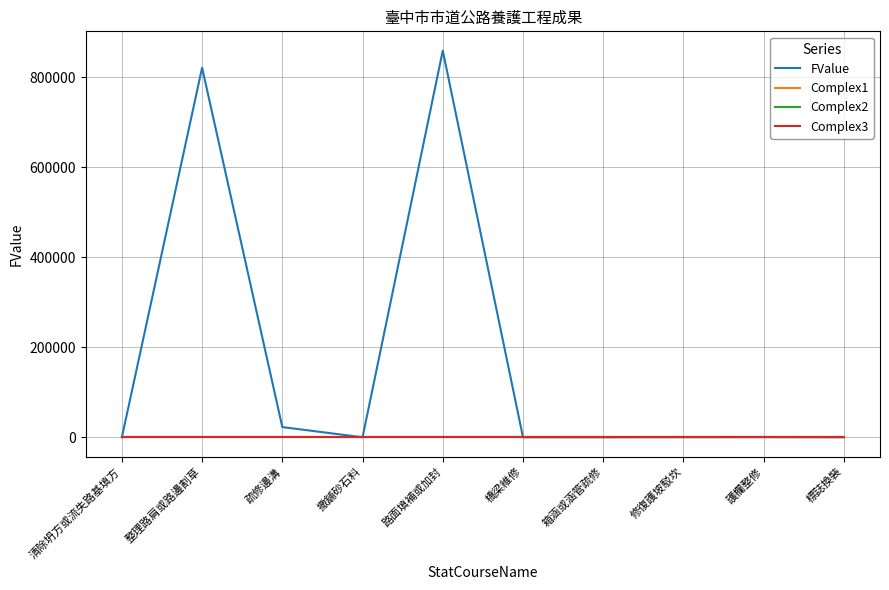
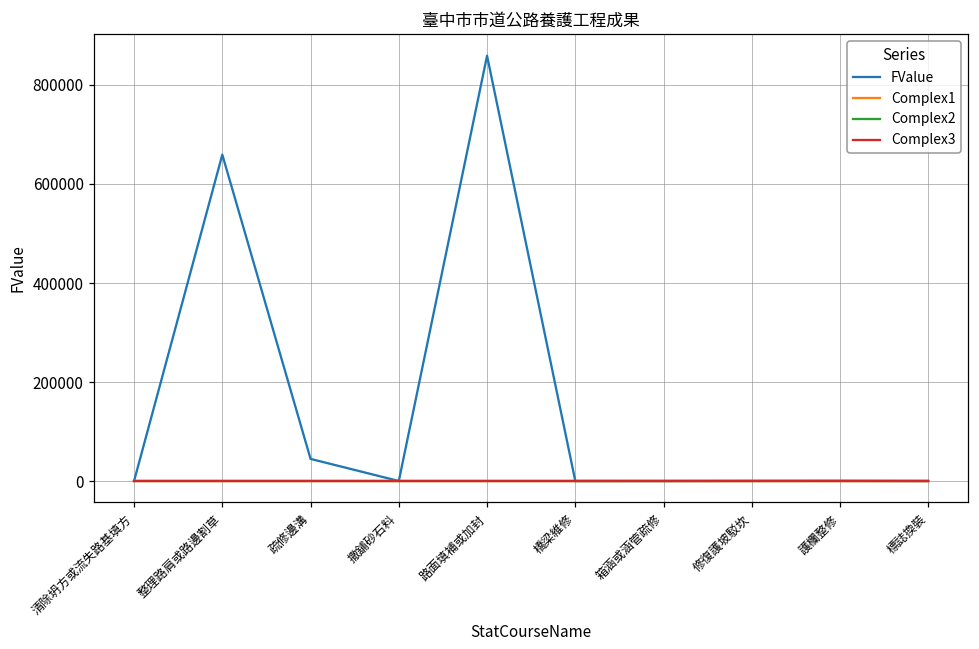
FValue, 整理路肩或路邊割草: 820000 -> 660000
FValue, 疏修邊溝: 20000 -> 40000
